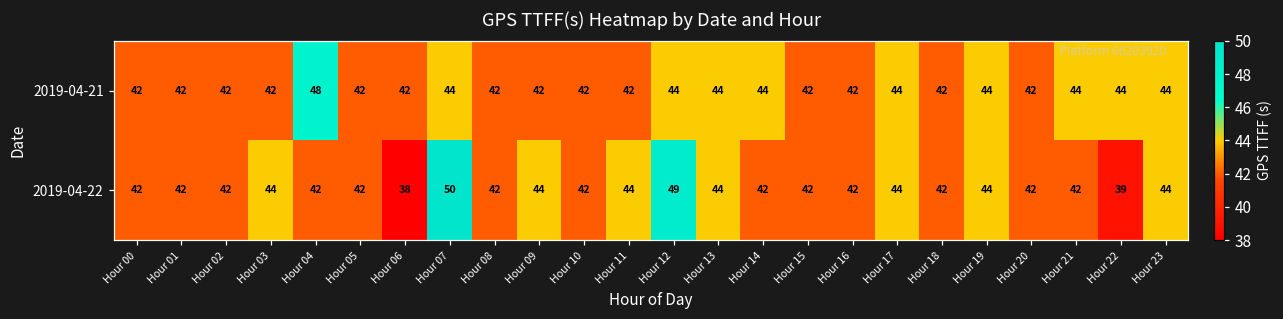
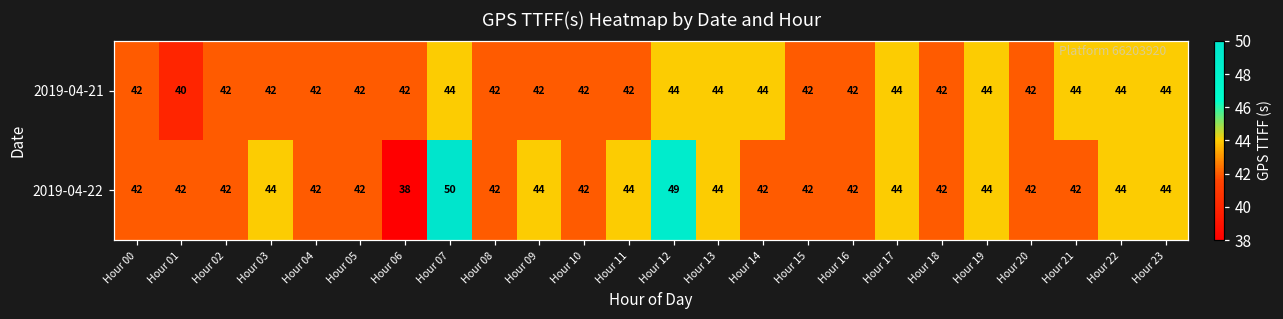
2019-04-21, Hour 01: 42 -> 40
2019-04-21, Hour 04: 48 -> 42
2019-04-22, Hour 22: 39 -> 44
